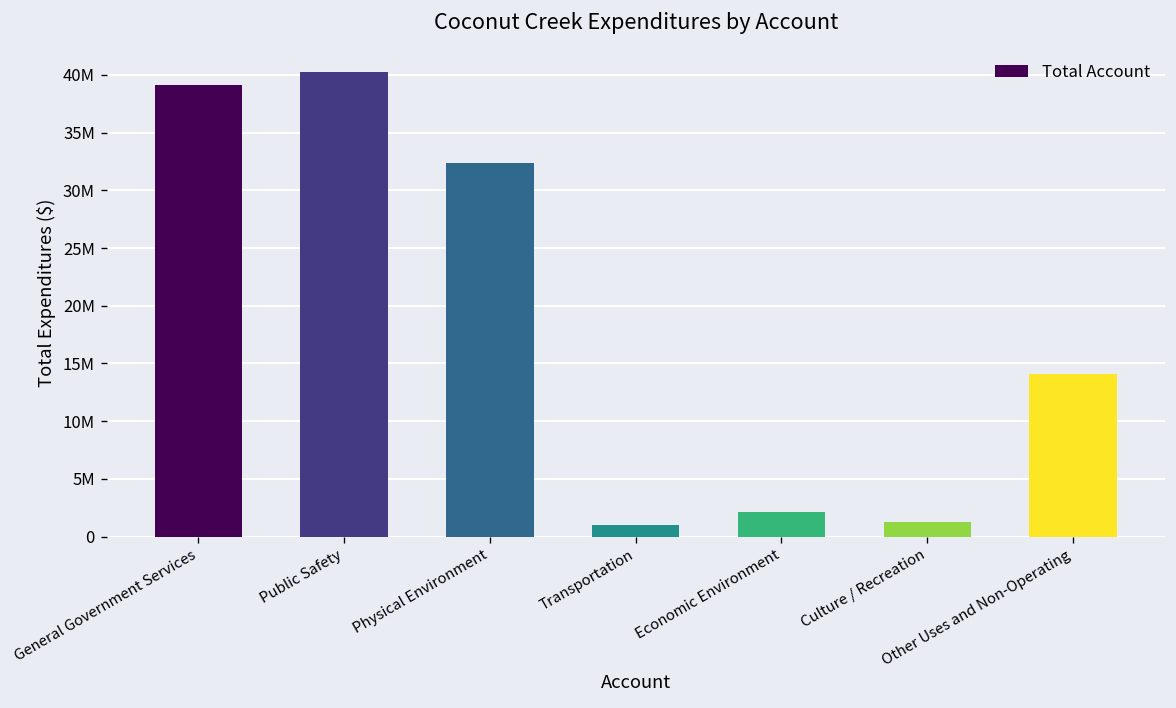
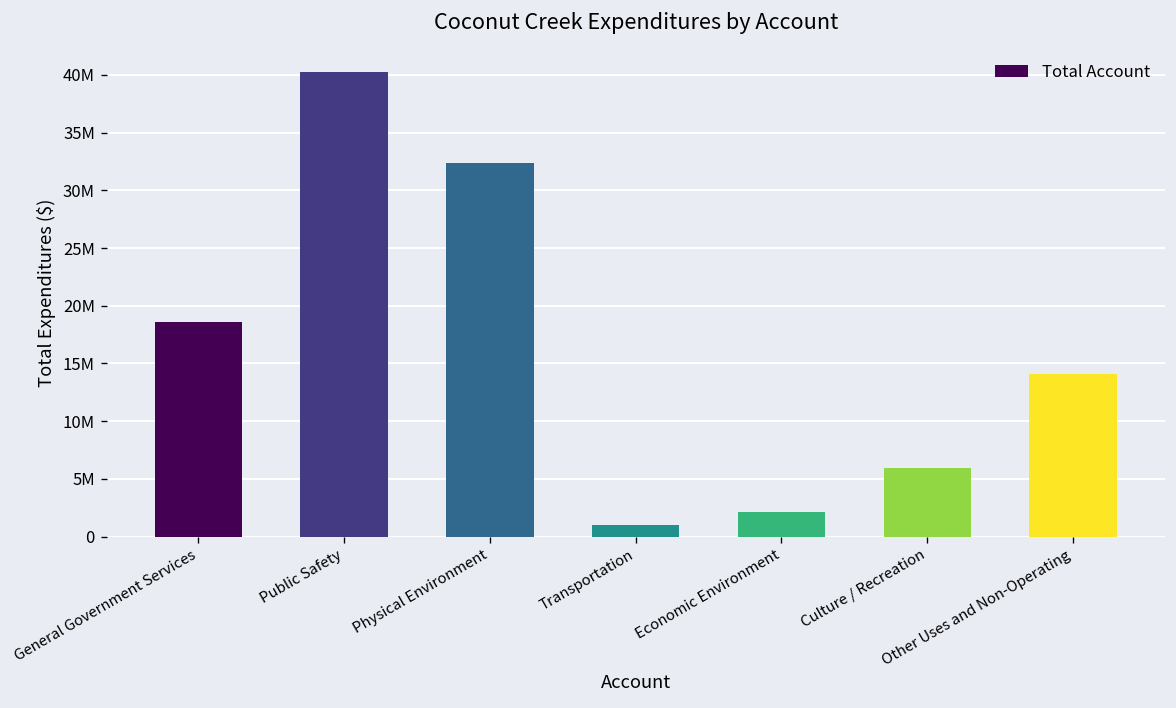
General Government Services: 39000000 -> 19000000
Culture / Recreation: 1000000 -> 6000000
